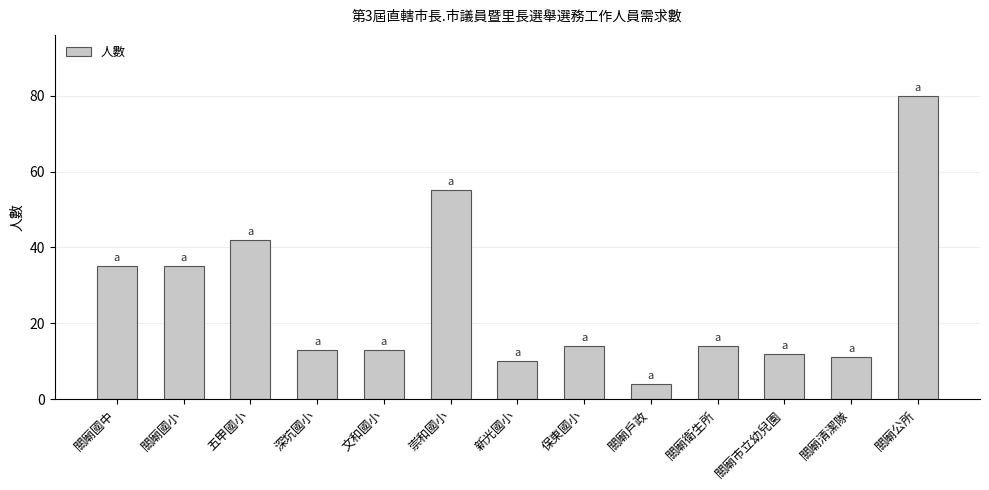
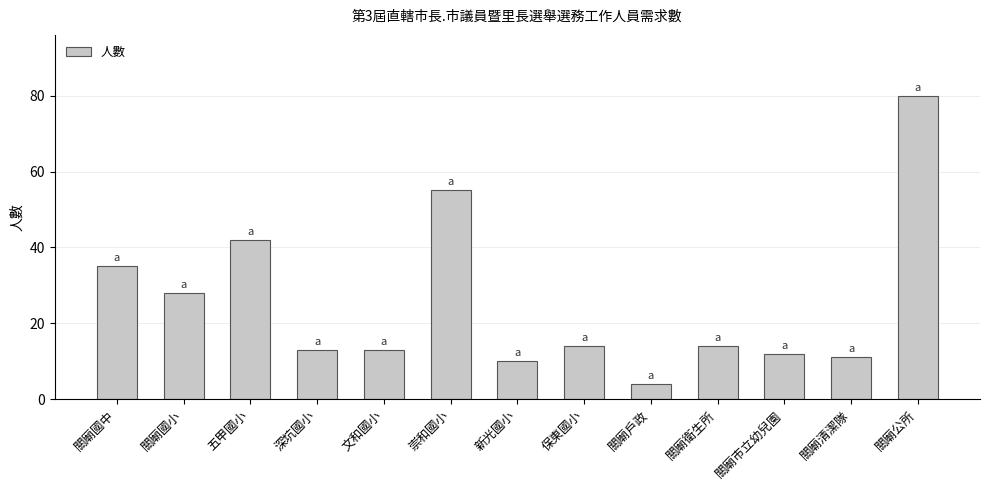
關廟國小: 35 -> 28
